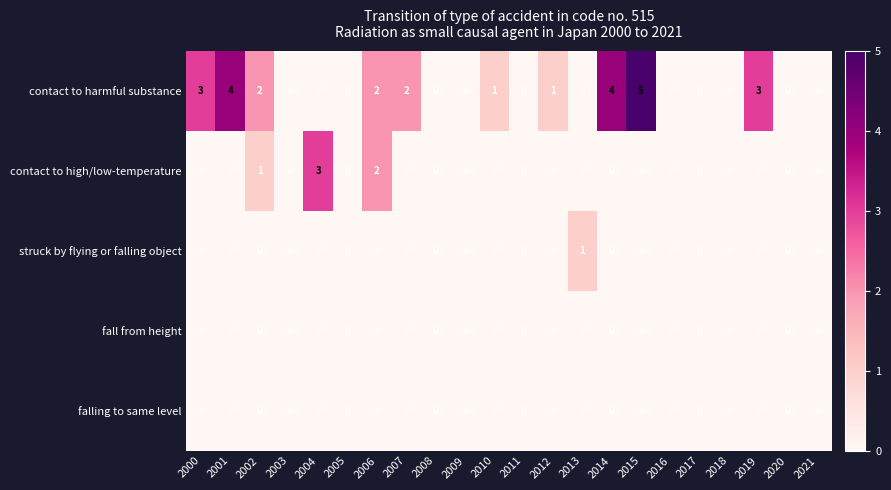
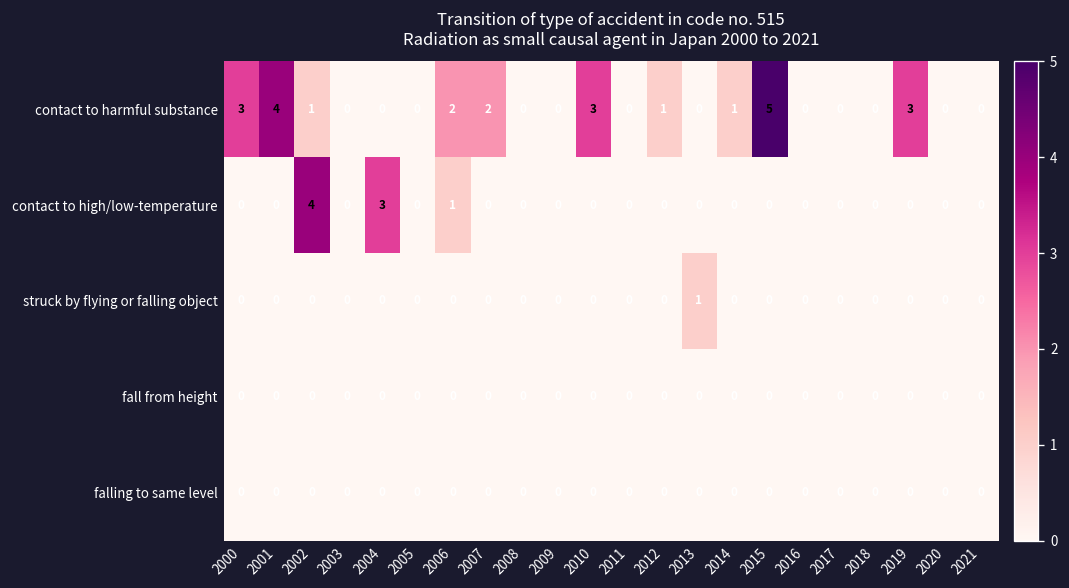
contact to harmful substance, 2002: 2 -> 1
contact to harmful substance, 2010: 1 -> 3
contact to harmful substance, 2014: 4 -> 1
contact to high/low-temperature, 2002: 1 -> 4
contact to high/low-temperature, 2006: 2 -> 1
